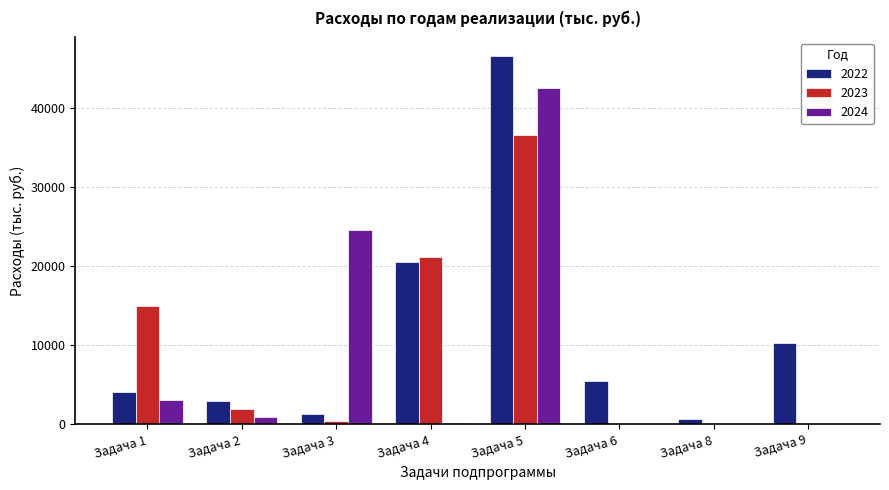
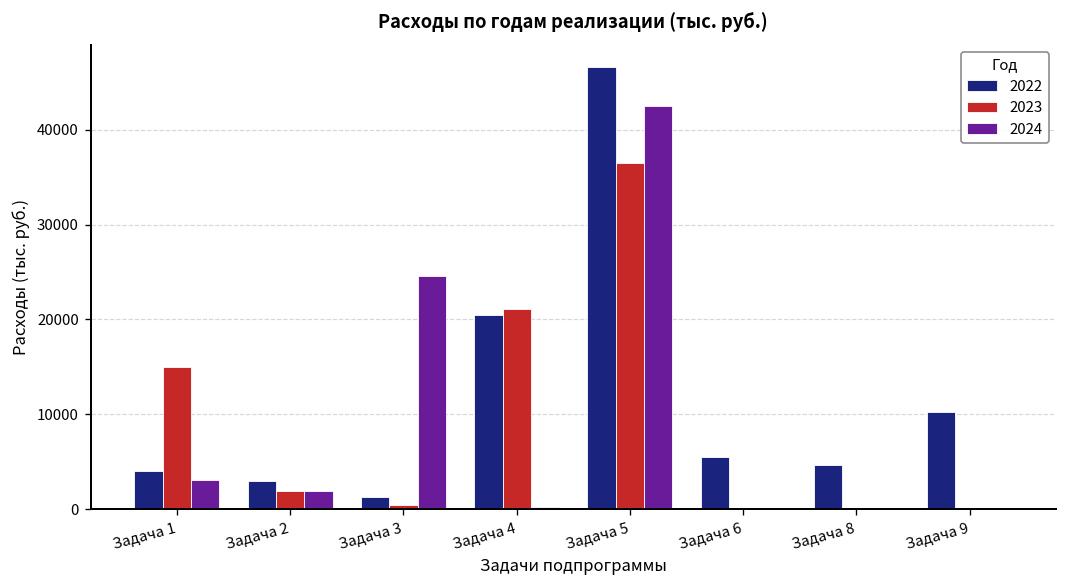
2024, Задача 2: 1000 -> 2000
2022, Задача 8: 1000 -> 5000
